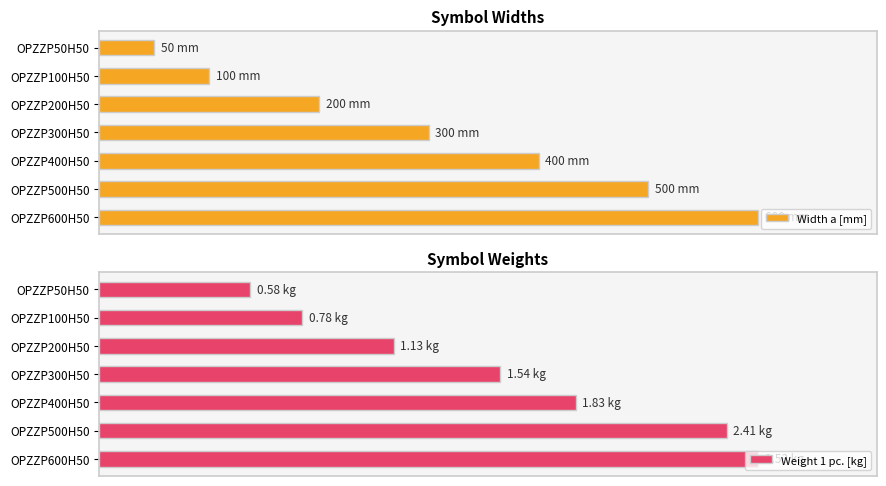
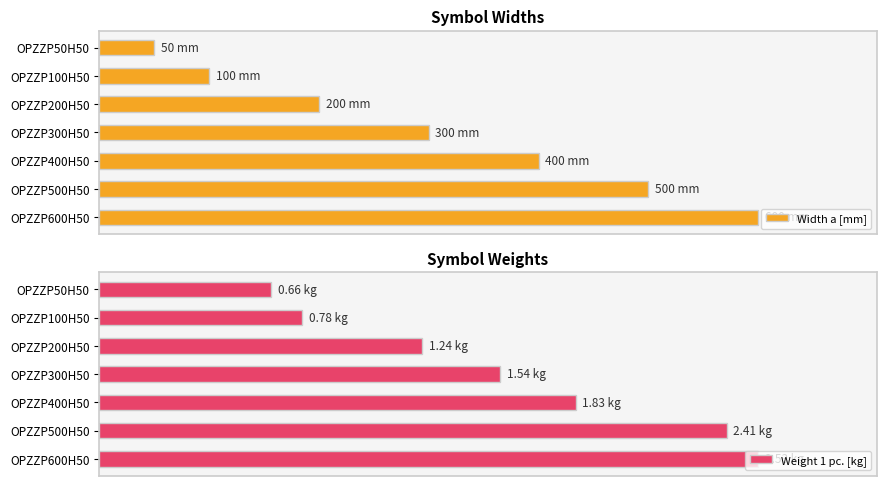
Symbol Weights, OPZZP50H50: 0.58 -> 0.66
Symbol Weights, OPZZP200H50: 1.13 -> 1.24
